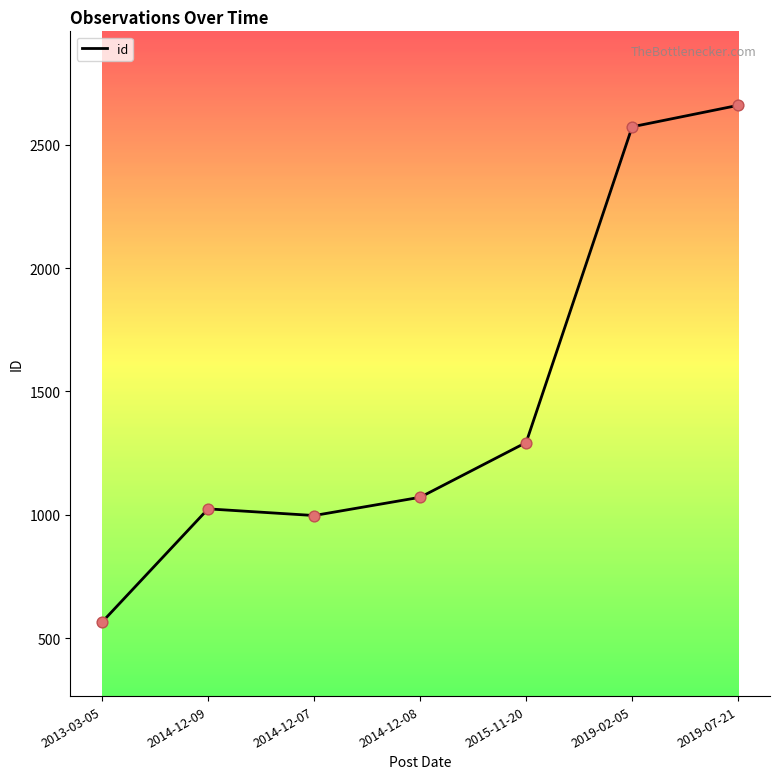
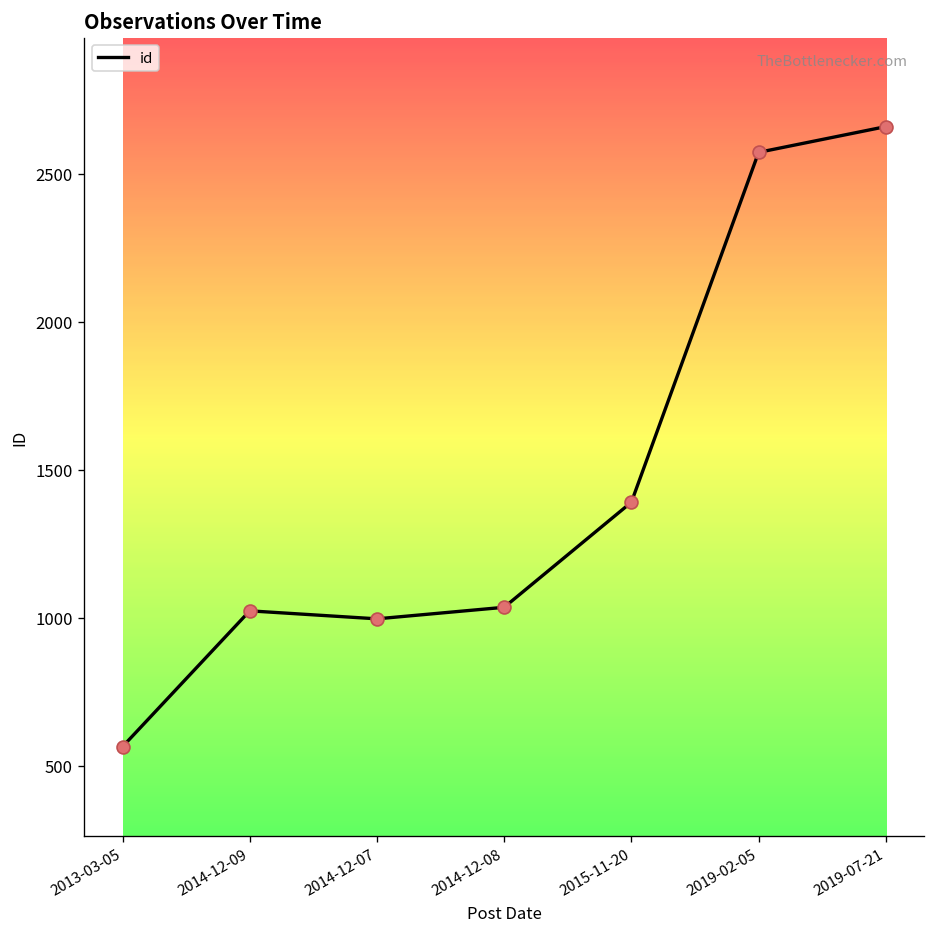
2014-12-08: 1070 -> 1040
2015-11-20: 1290 -> 1390
